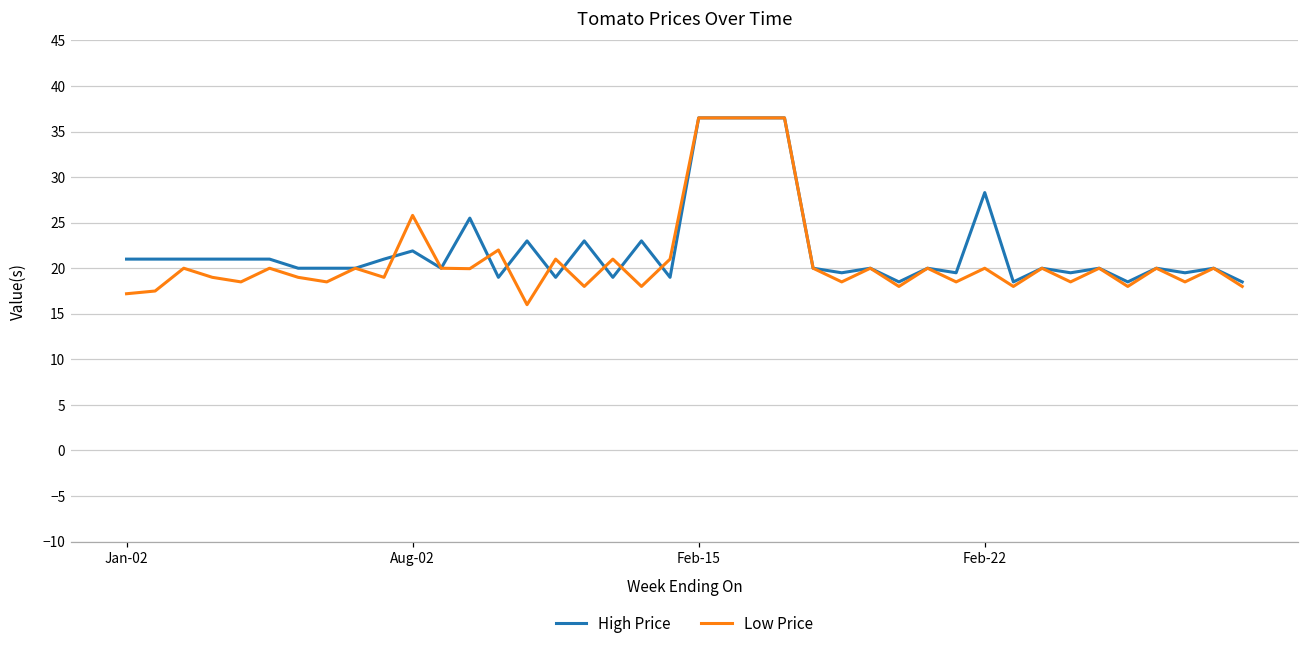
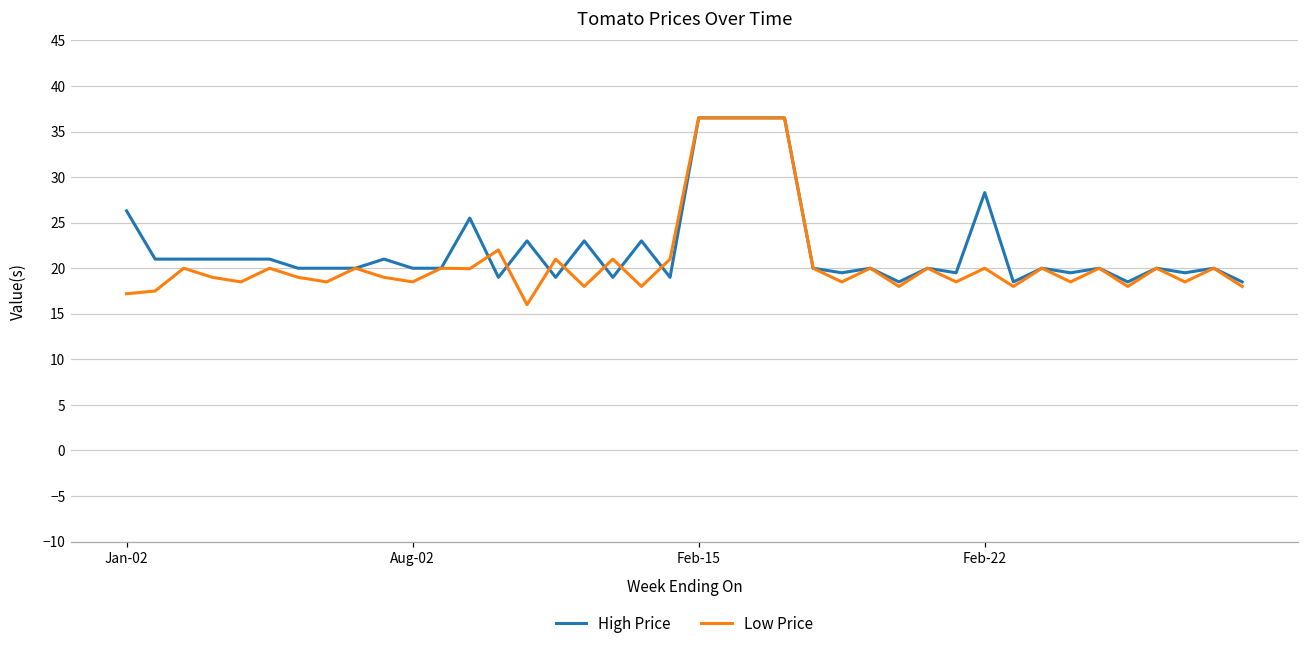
High Price, Jan-02: 21 -> 26
High Price, Aug-02: 22 -> 20
Low Price, Aug-02: 26 -> 19
